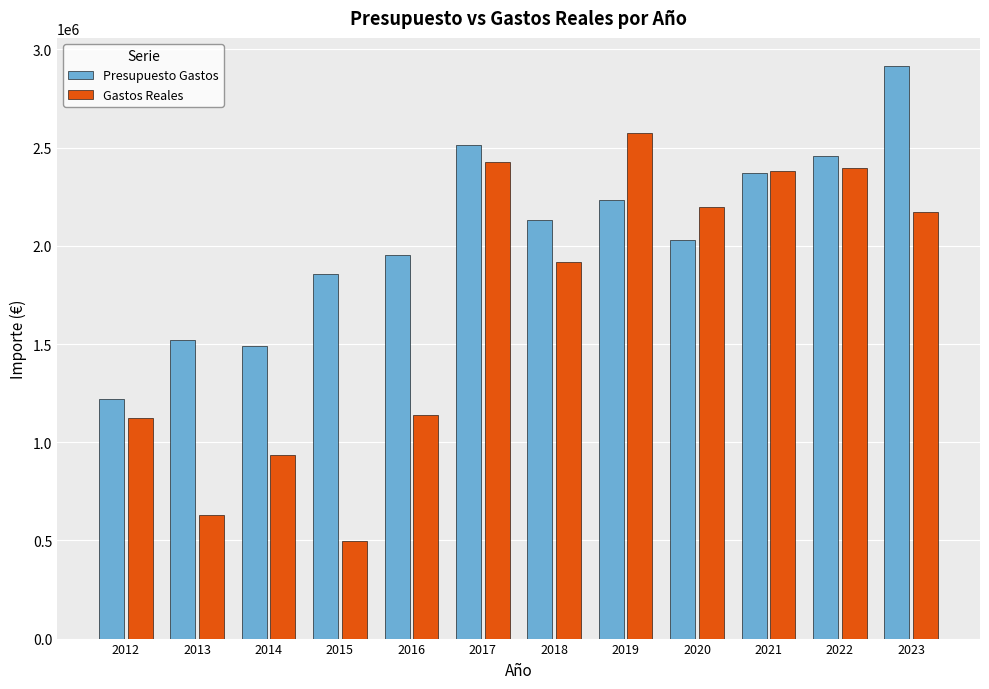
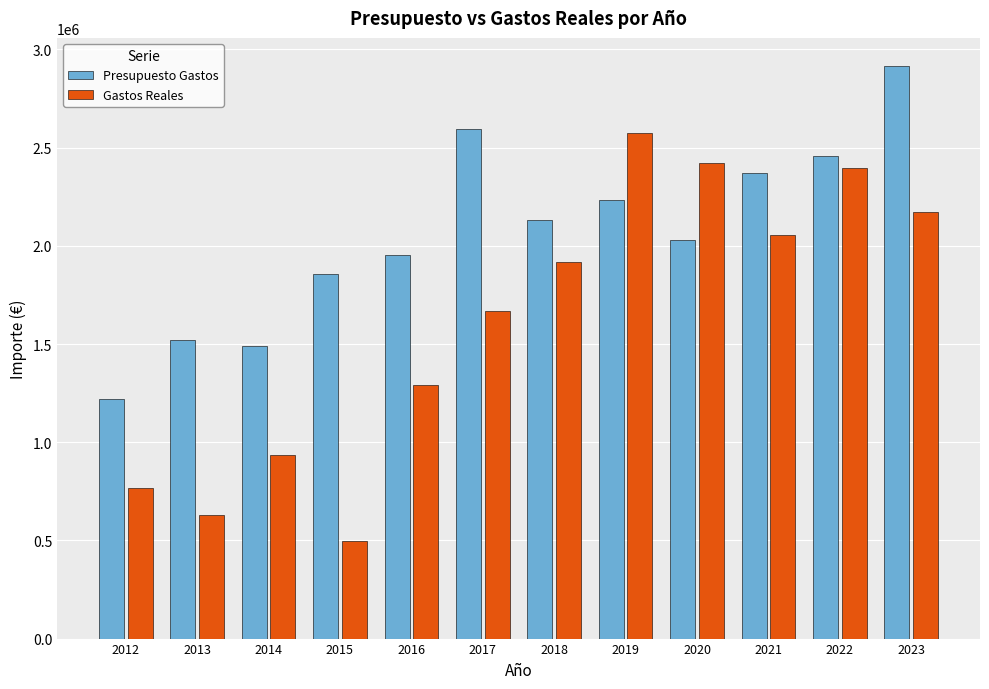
Gastos Reales, 2012: 1120000 -> 770000
Gastos Reales, 2016: 1140000 -> 1290000
Presupuesto Gastos, 2017: 2520000 -> 2600000
Gastos Reales, 2017: 2430000 -> 1670000
Gastos Reales, 2020: 2200000 -> 2420000
Gastos Reales, 2021: 2380000 -> 2060000
